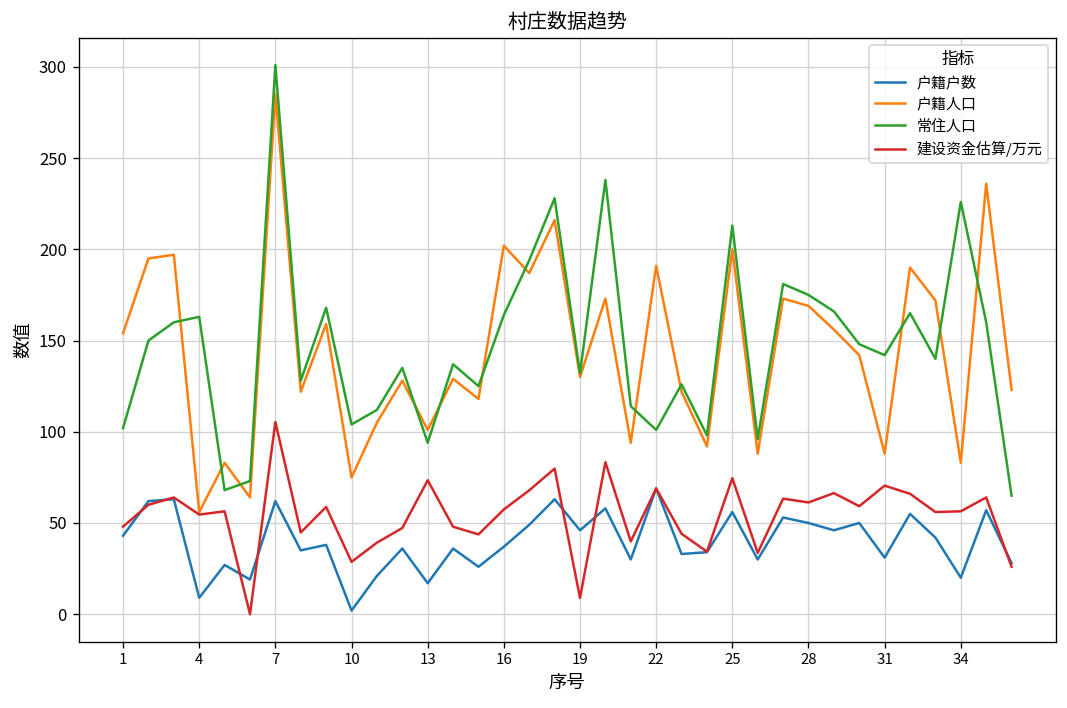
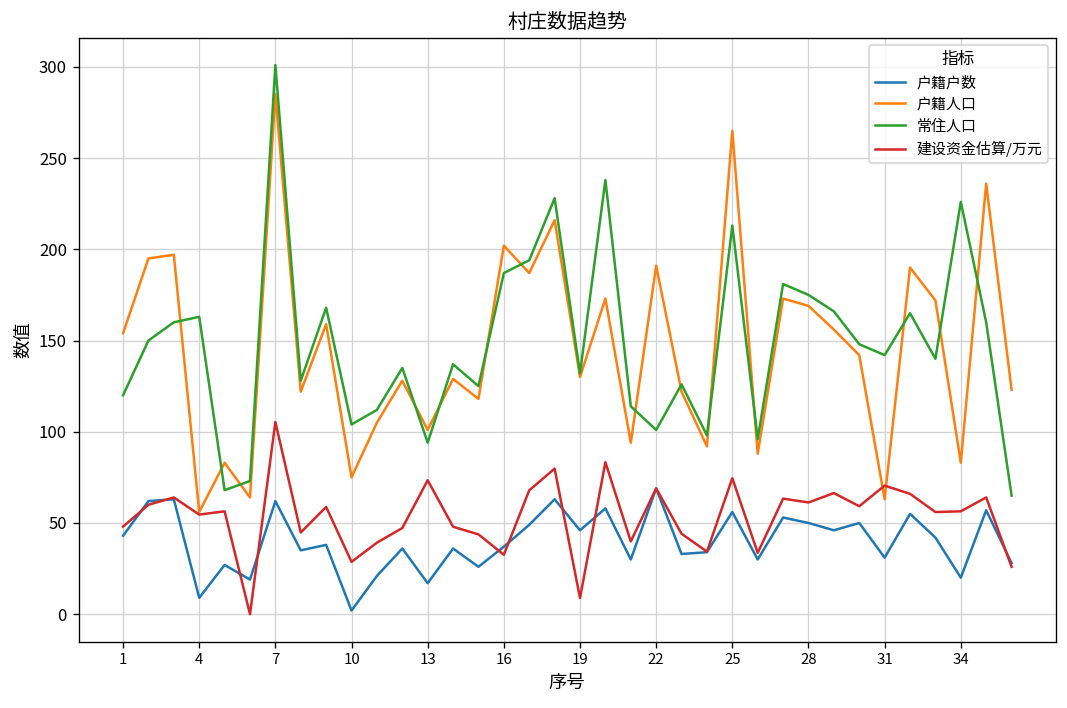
常住人口, 1: 102 -> 120
常住人口, 16: 164 -> 187
建设资金估算/万元, 16: 57 -> 33
户籍人口, 25: 200 -> 265
户籍人口, 31: 88 -> 63
